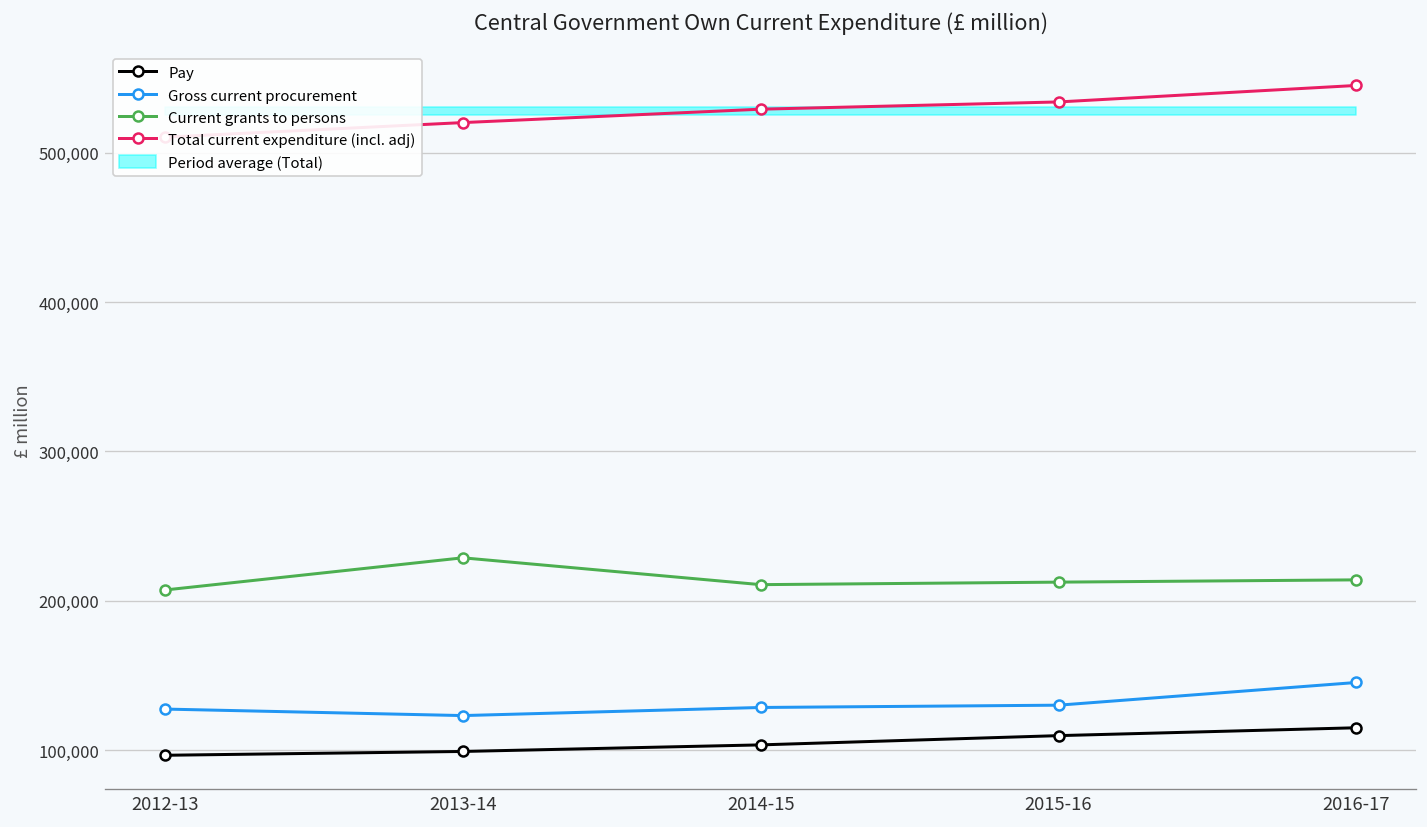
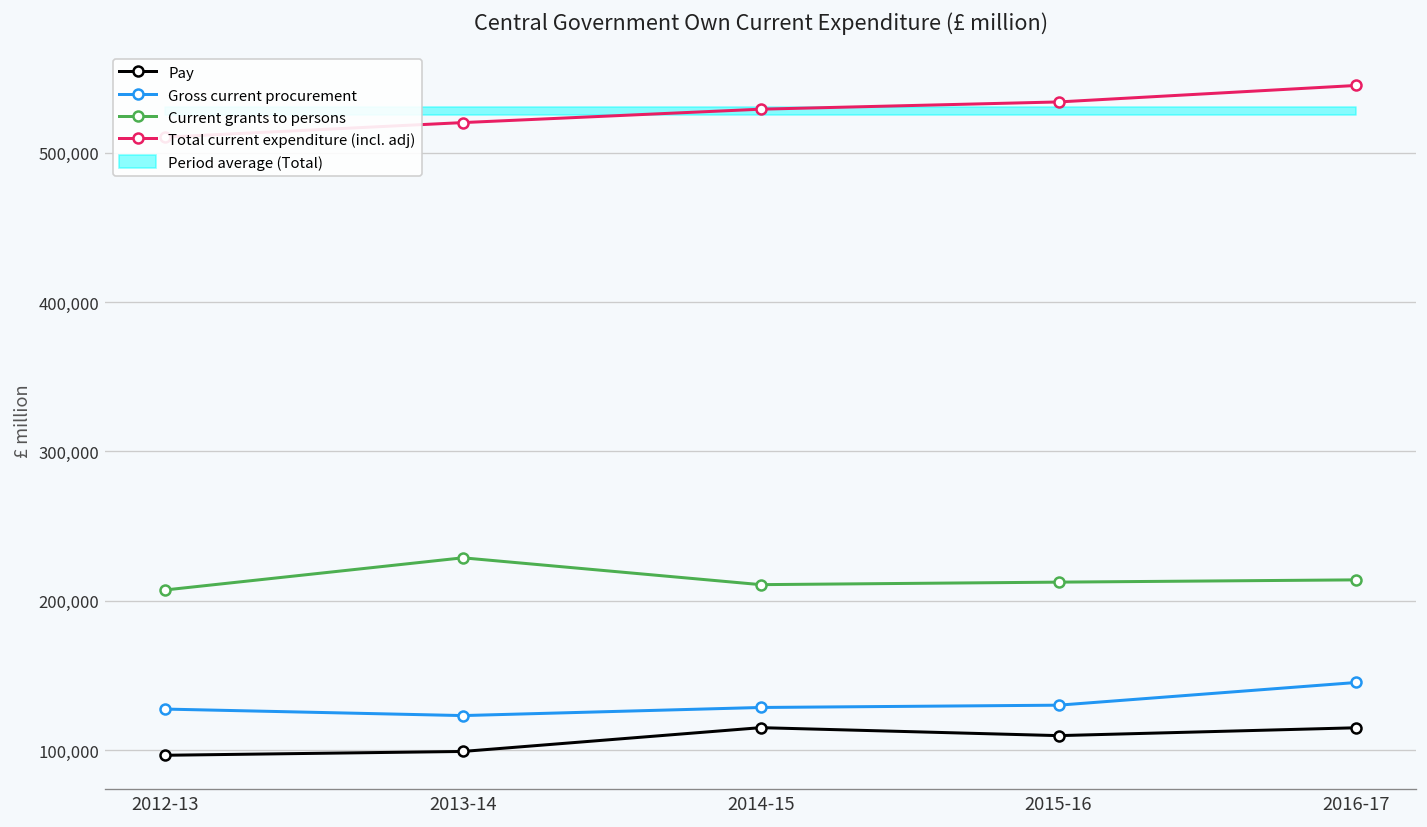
Pay, 2014-15: 103,000 -> 115,000
